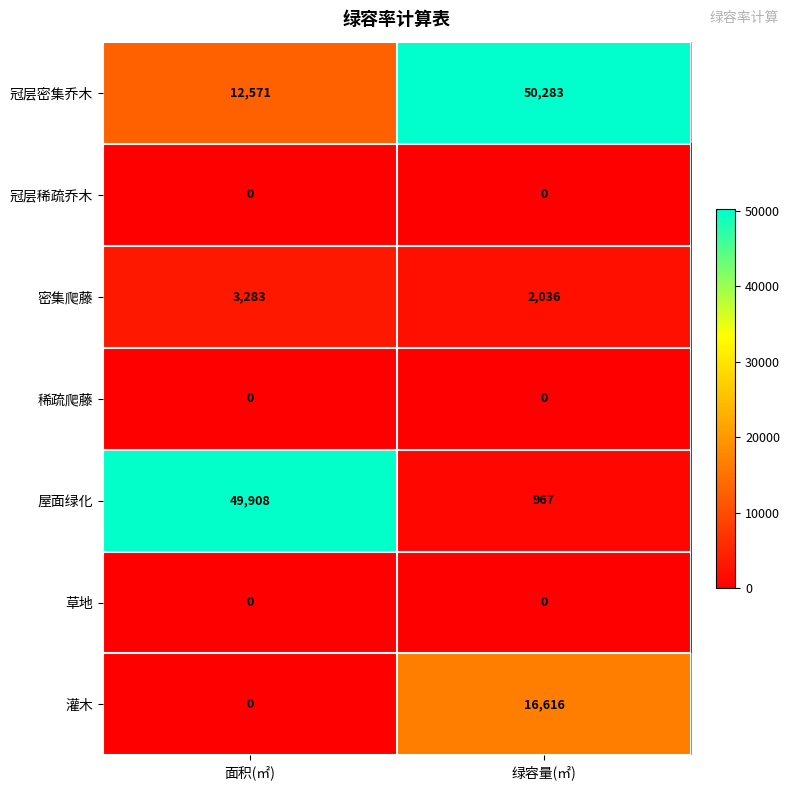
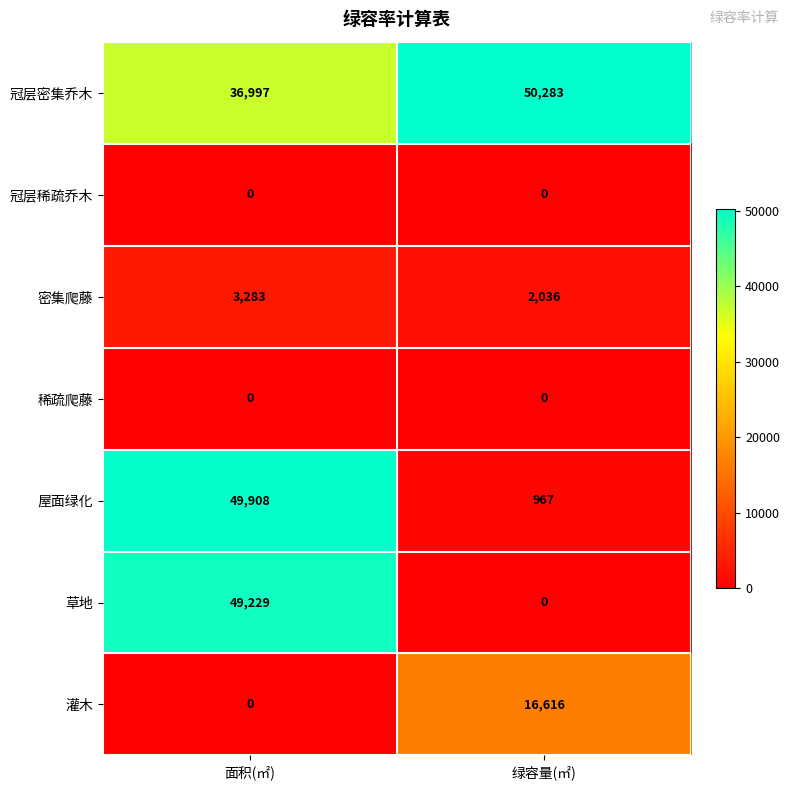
冠层密集乔木, 面积(㎡): 12,571 -> 36,997
草地, 面积(㎡): 0 -> 49,229
